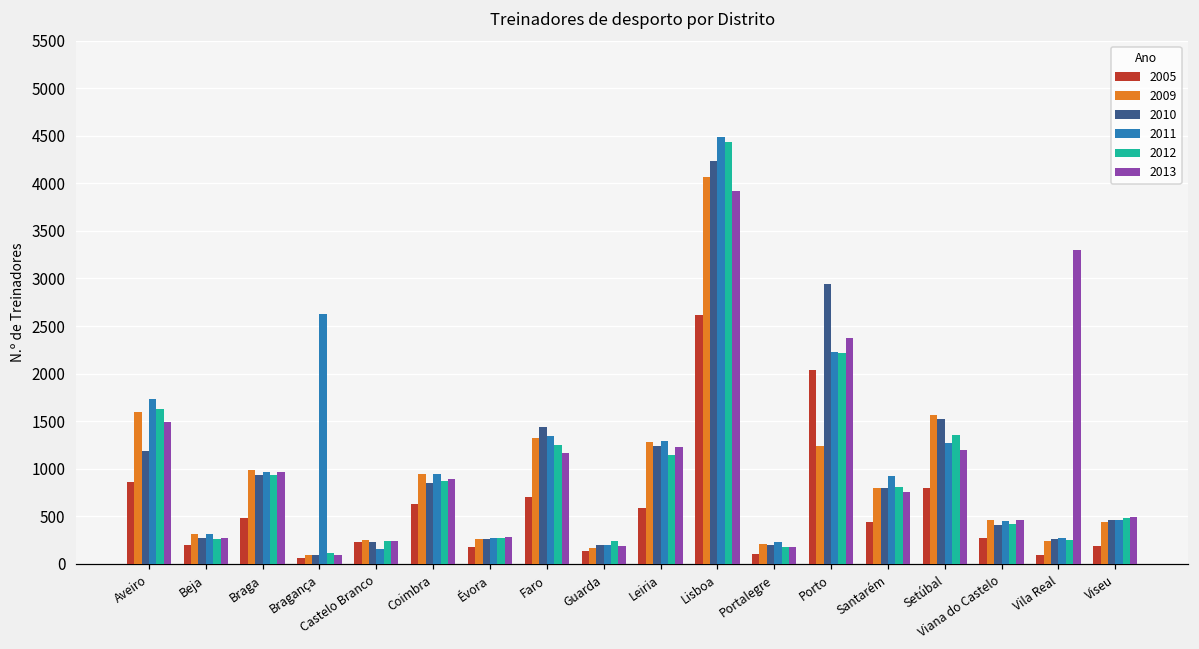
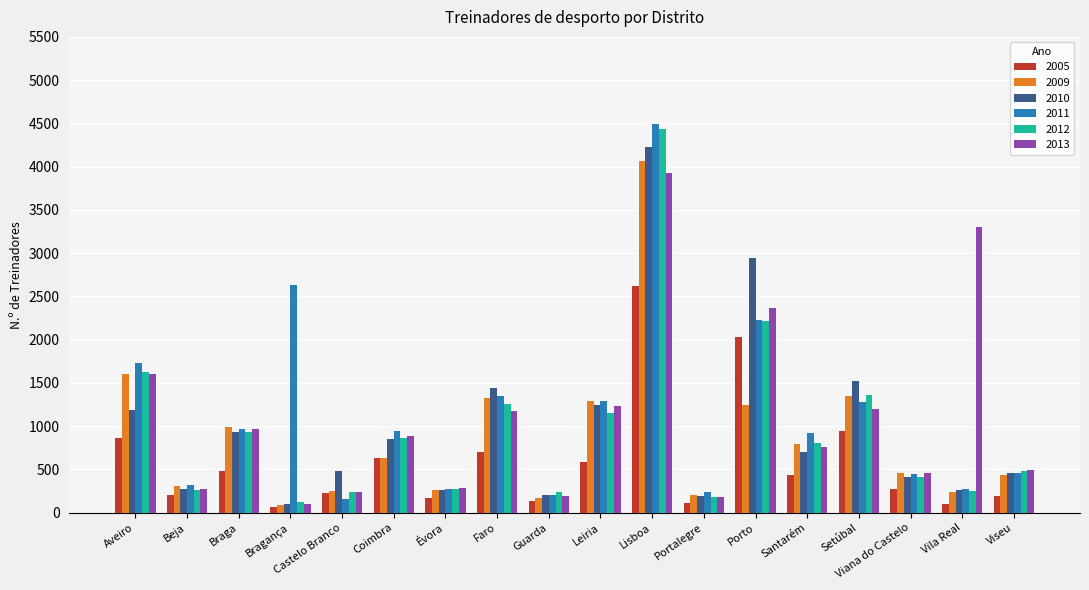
2013, Aveiro: 1500 -> 1600
2010, Castelo Branco: 200 -> 500
2009, Coimbra: 900 -> 600
2010, Santarém: 800 -> 700
2005, Setúbal: 800 -> 900
2009, Setúbal: 1600 -> 1300
